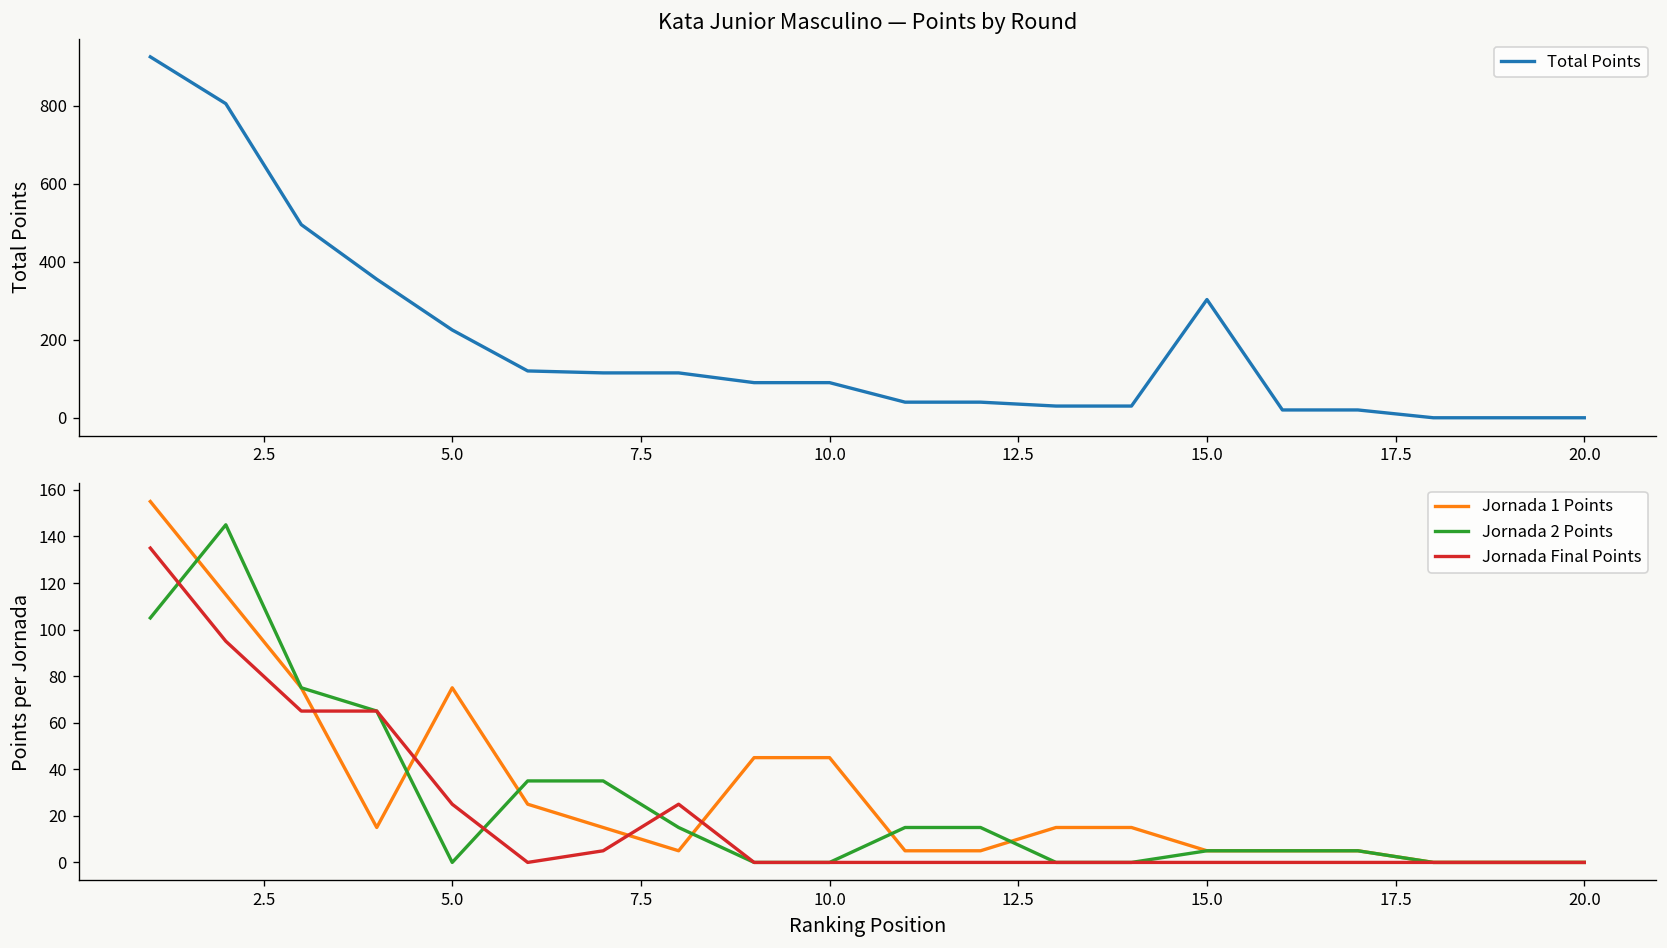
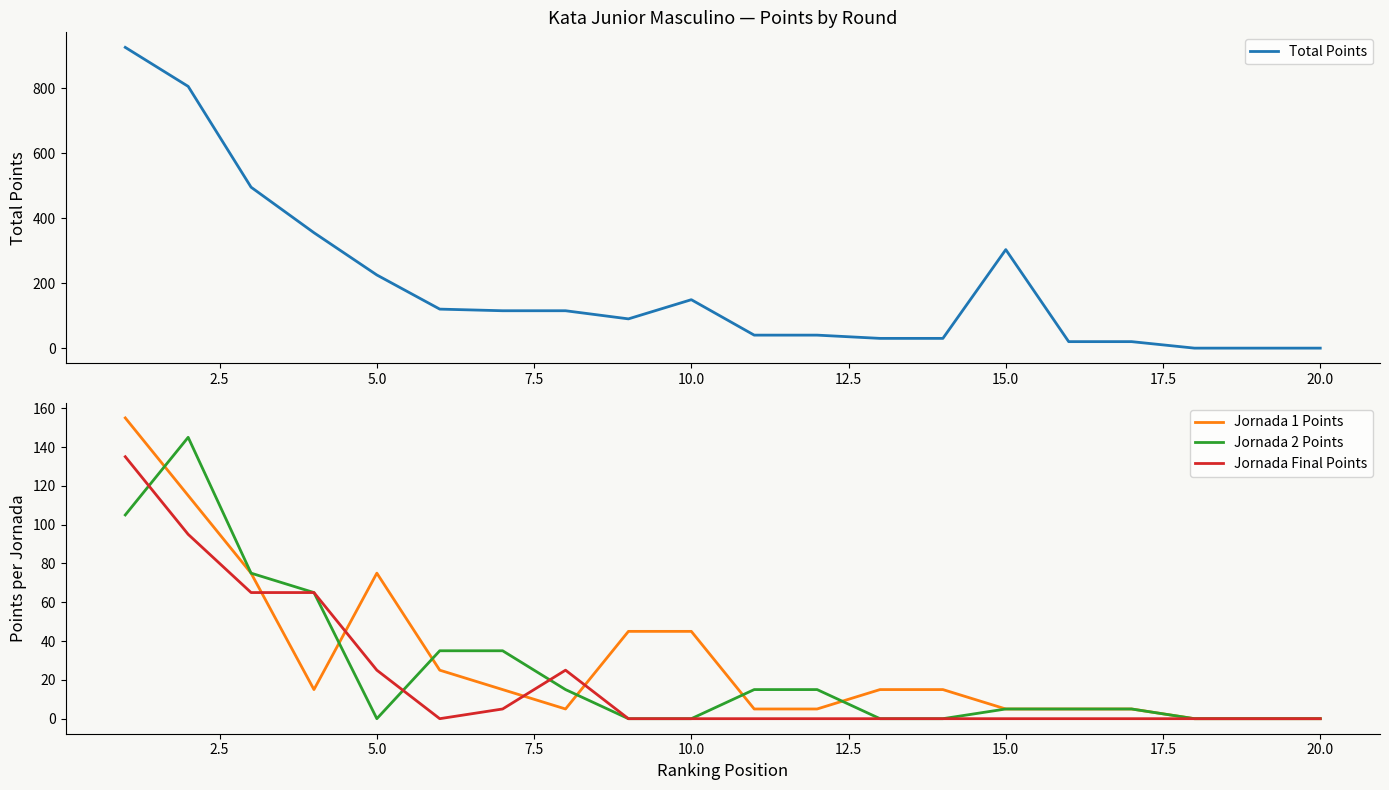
Kata Junior Masculino — Points by Round, 10.0: 90 -> 150
